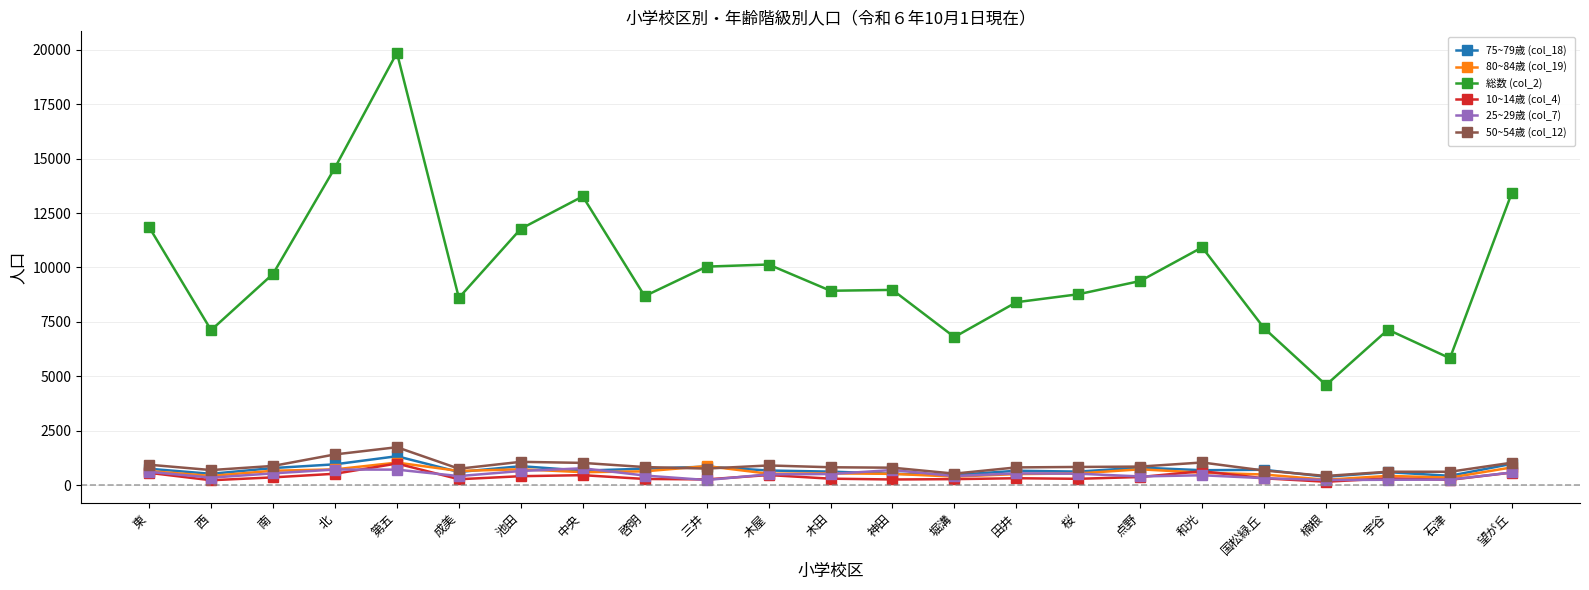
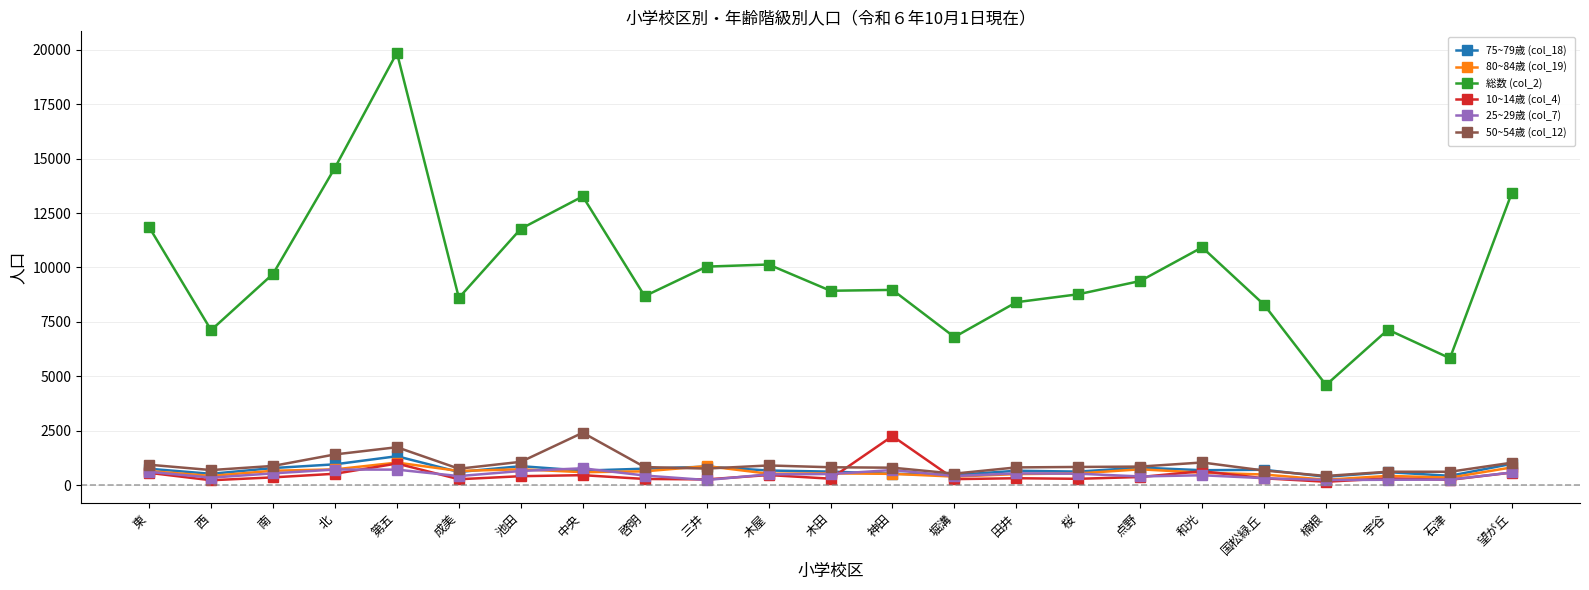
50~54歳 (col_12), 中央: 1000 -> 2400
10~14歳 (col_4), 神田: 300 -> 2300
総数 (col_2), 国松緑丘: 7200 -> 8300
